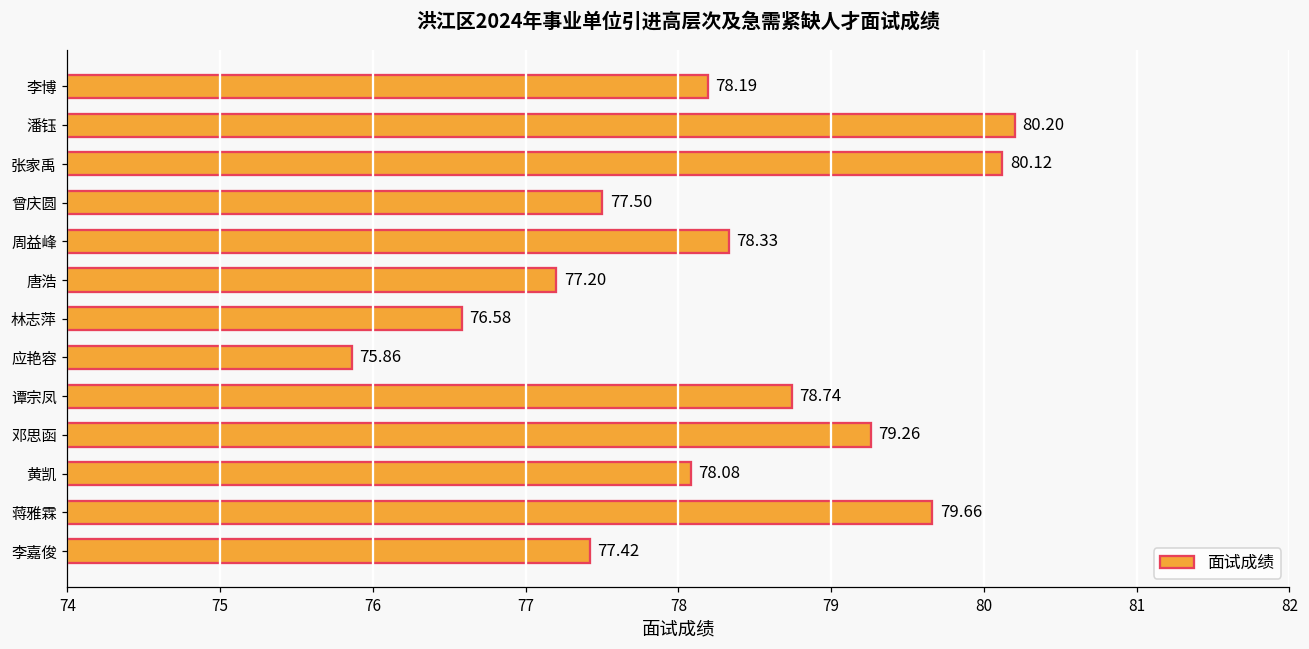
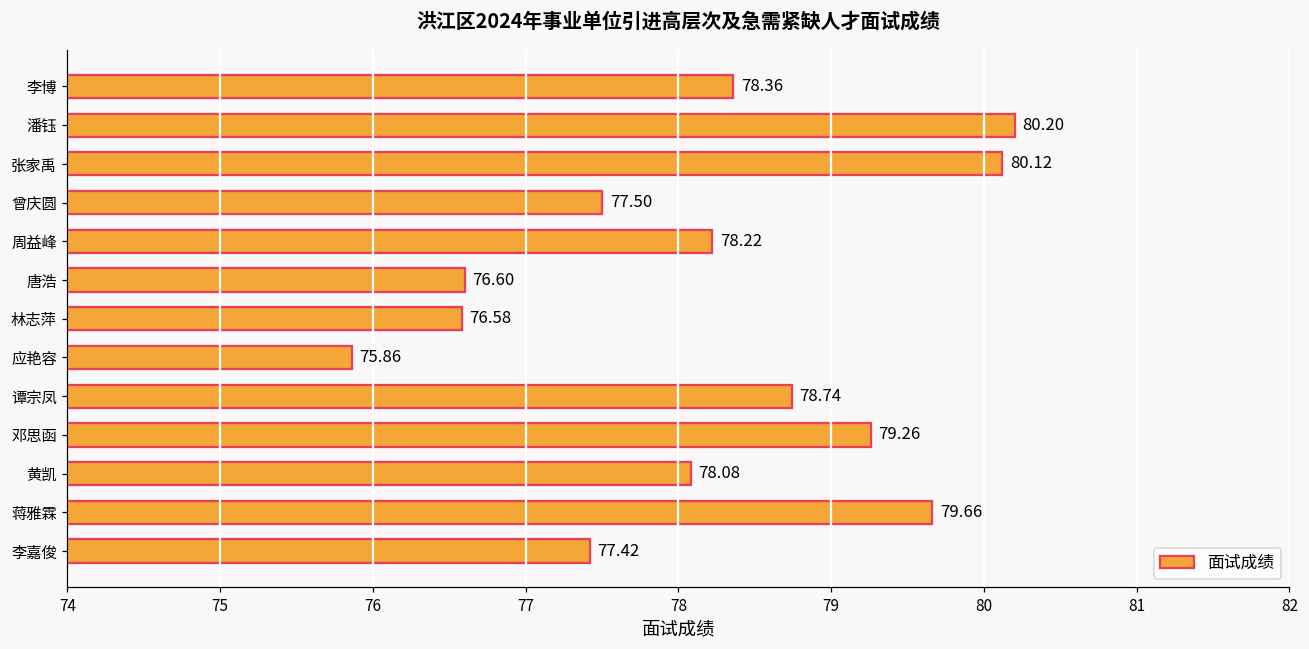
李博: 78.19 -> 78.36
周益峰: 78.33 -> 78.22
唐浩: 77.20 -> 76.60
